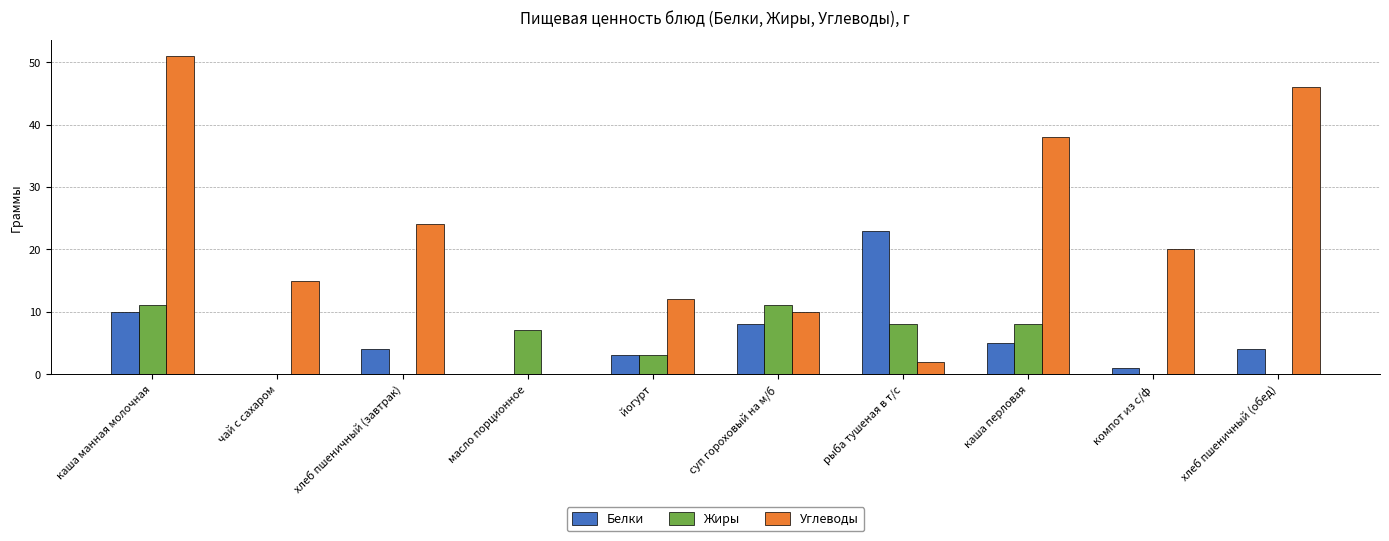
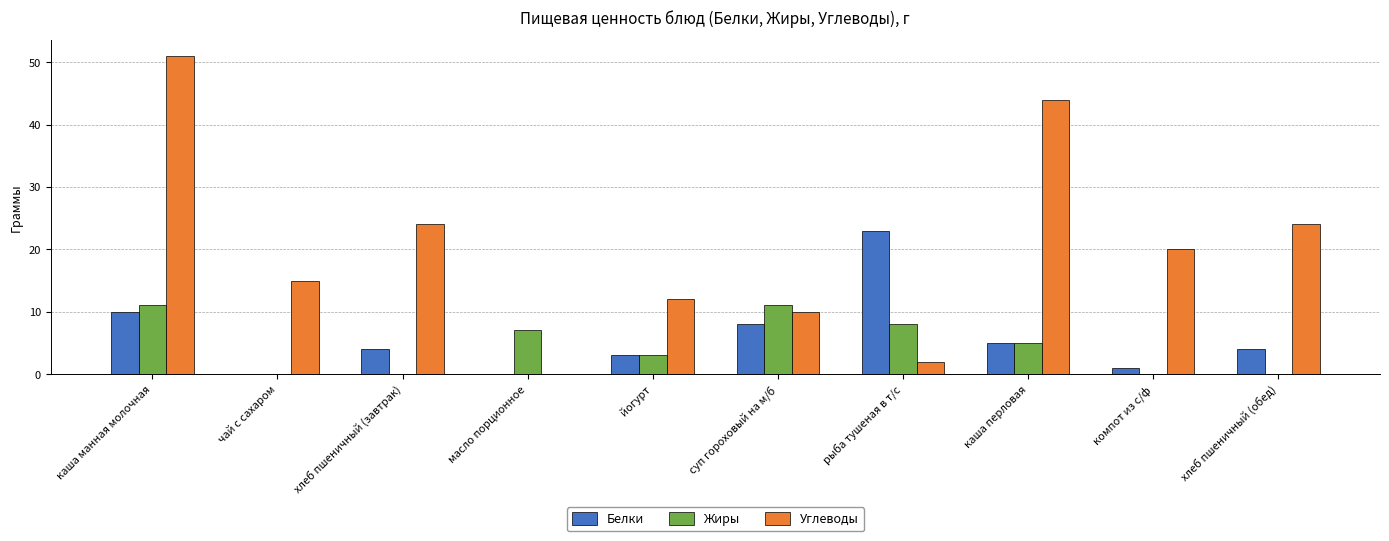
Жиры, каша перловая: 8 -> 5
Углеводы, каша перловая: 38 -> 44
Углеводы, хлеб пшеничный (обед): 46 -> 24
